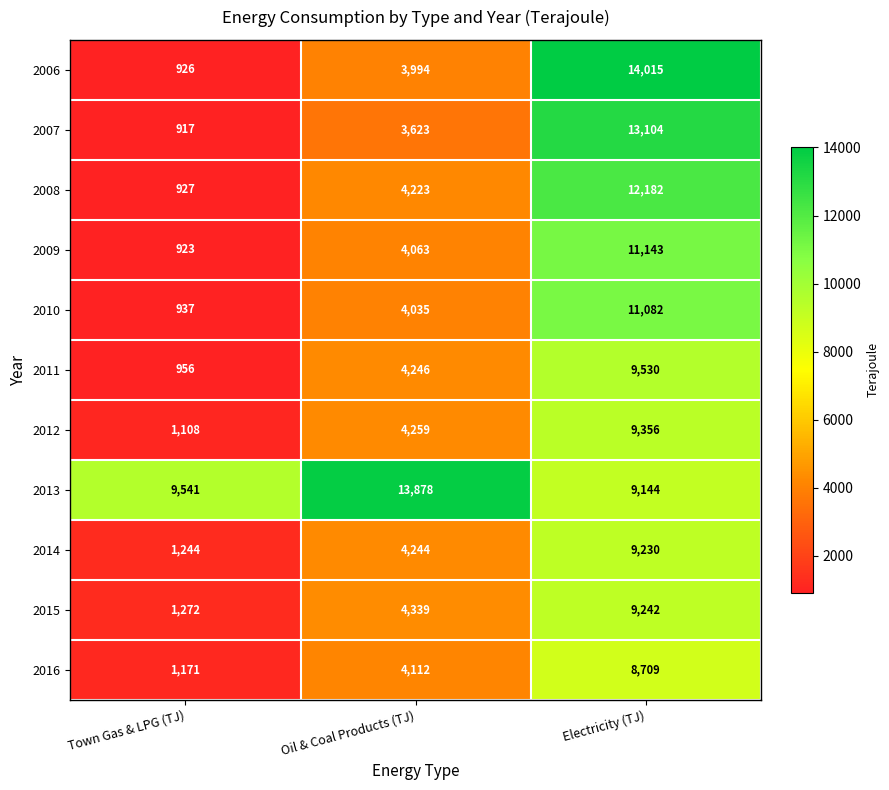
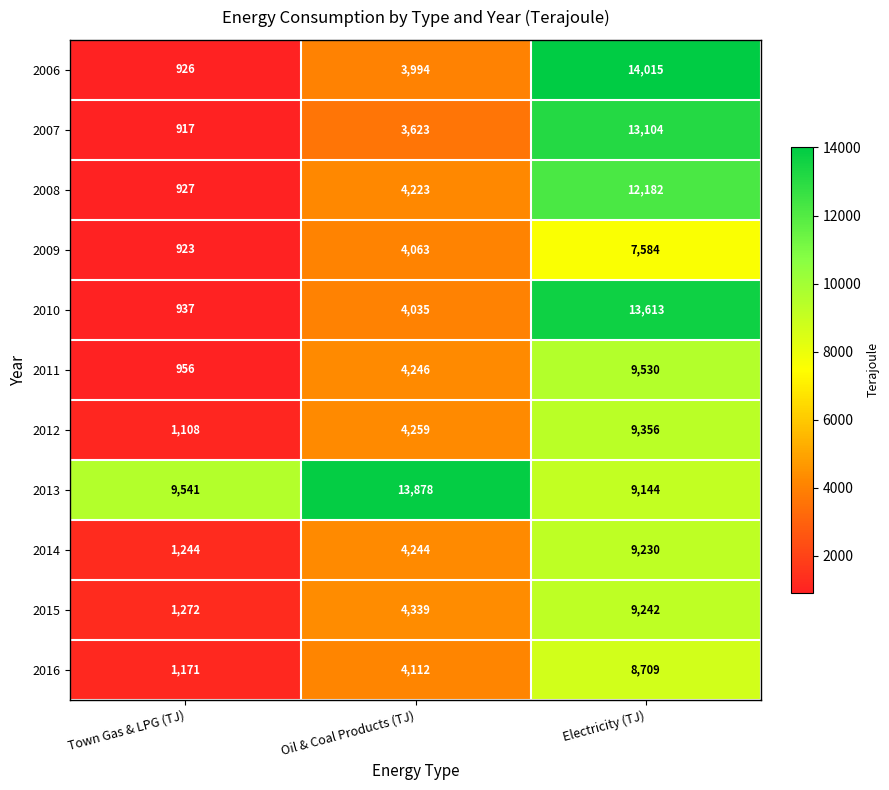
2009, Electricity (TJ): 11,143 -> 7,584
2010, Electricity (TJ): 11,082 -> 13,613
